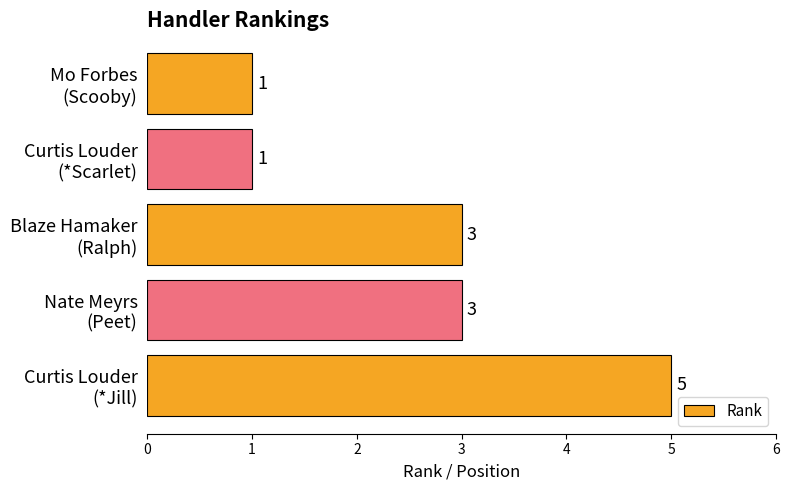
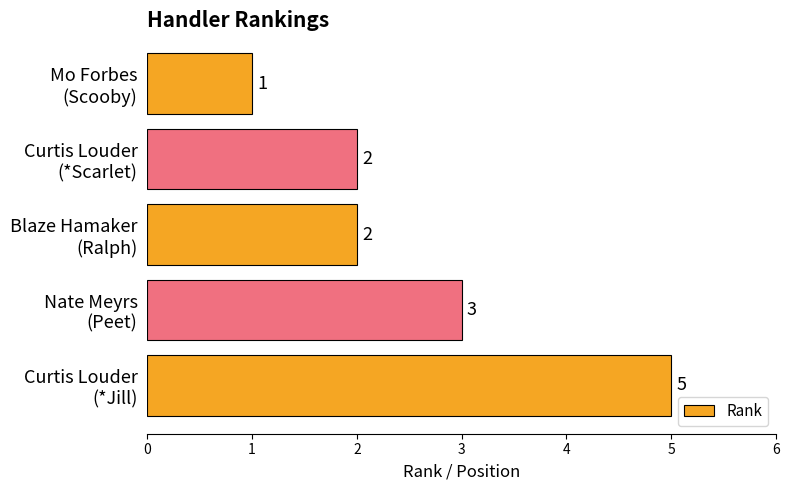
Curtis Louder (*Scarlet): 1 -> 2
Blaze Hamaker (Ralph): 3 -> 2
